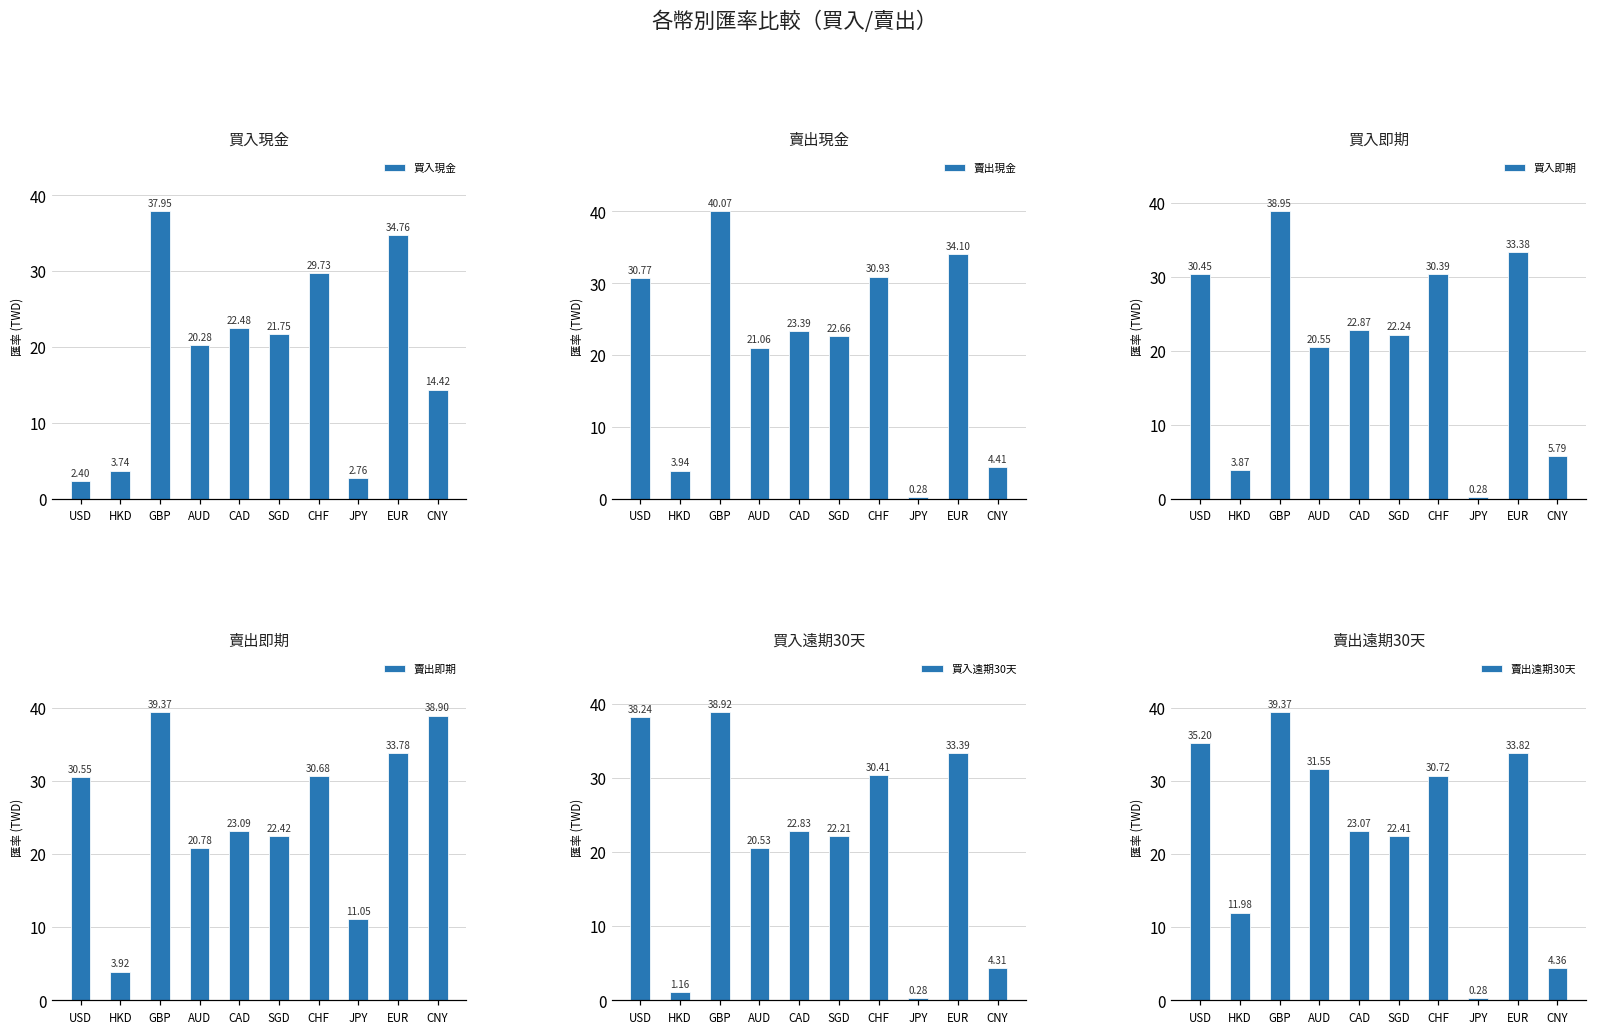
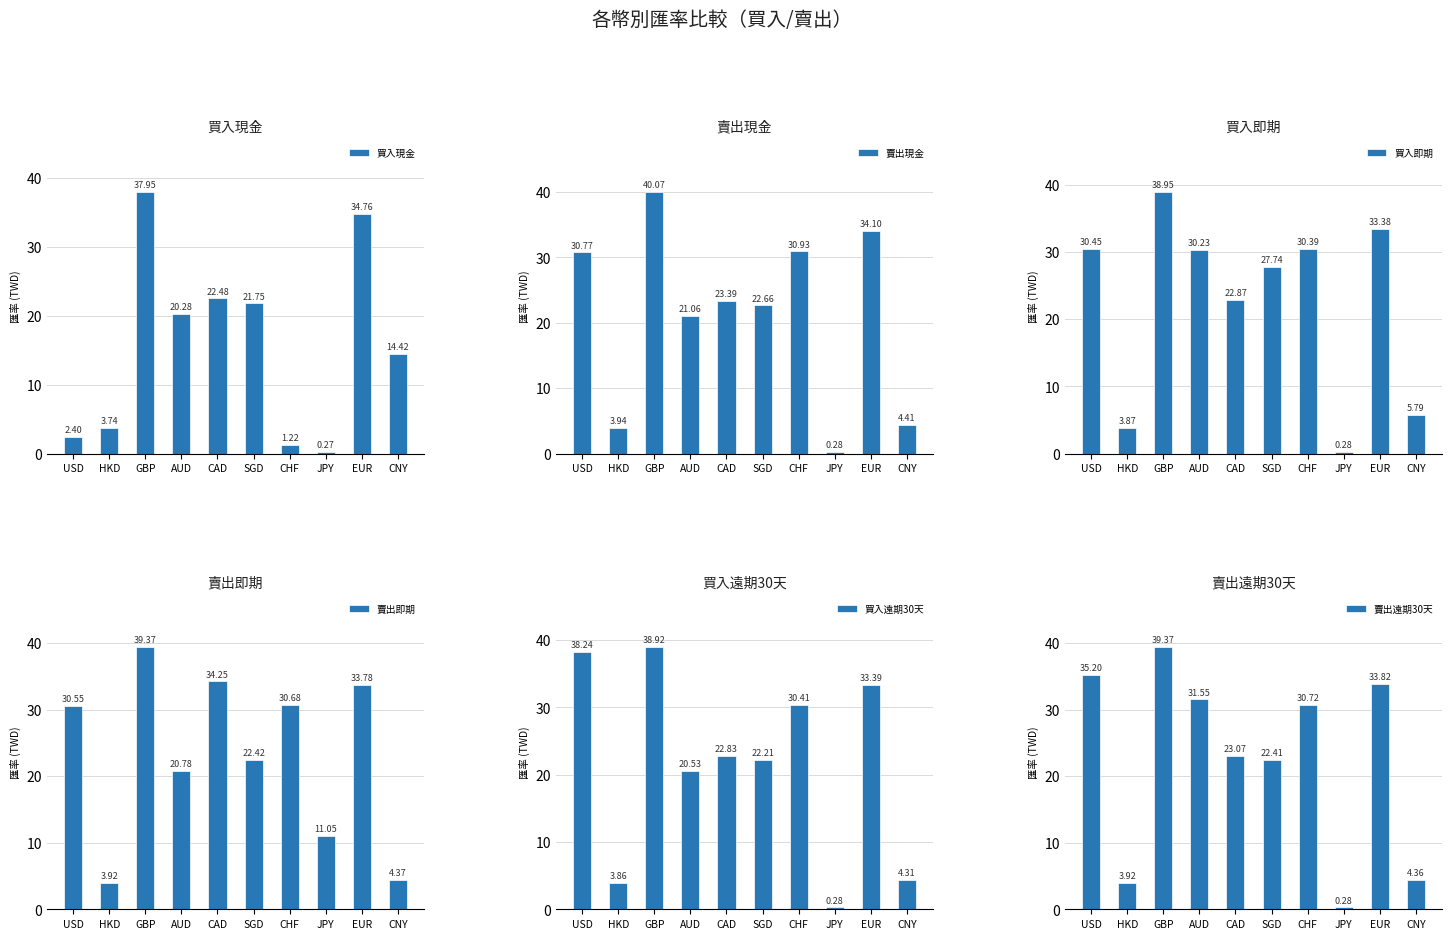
買入現金, CHF: 29.73 -> 1.22
買入現金, JPY: 2.76 -> 0.27
買入即期, AUD: 20.55 -> 30.23
買入即期, SGD: 22.24 -> 27.74
賣出即期, CAD: 23.09 -> 34.25
賣出即期, CNY: 38.90 -> 4.37
買入遠期30天, HKD: 1.16 -> 3.86
賣出遠期30天, HKD: 11.98 -> 3.92
